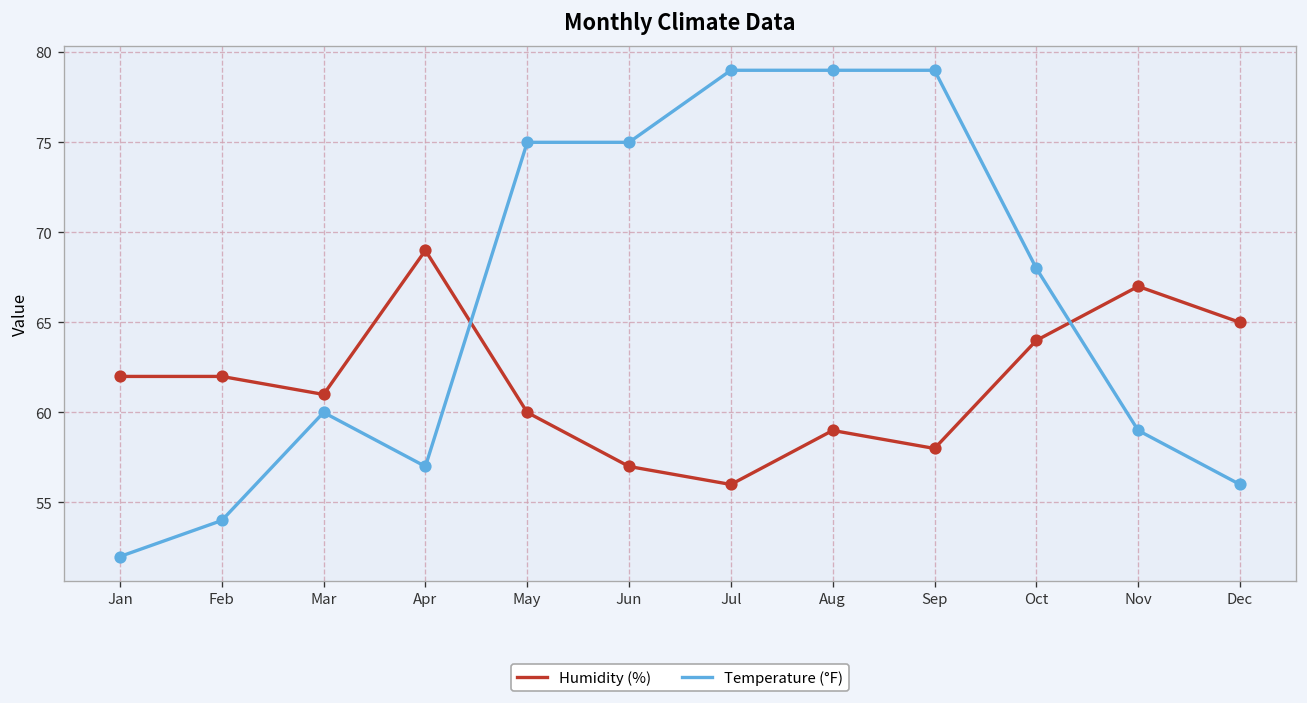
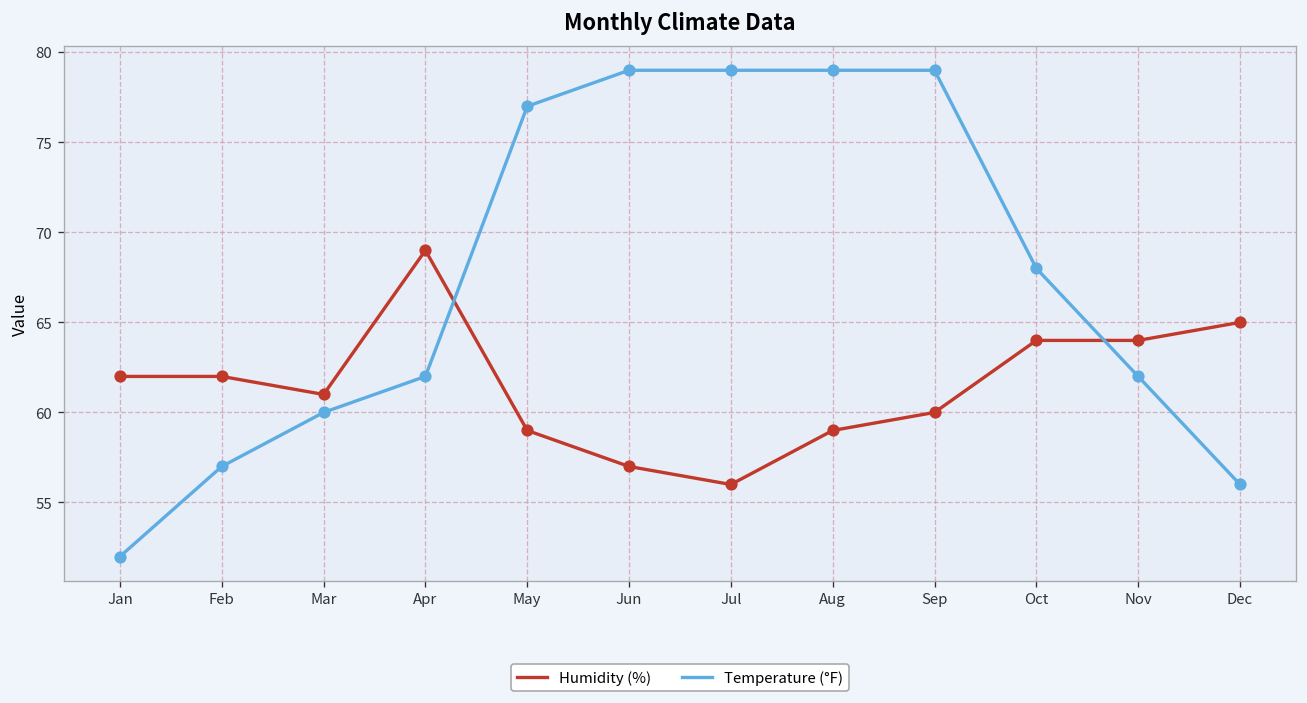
Temperature (°F), Feb: 54 -> 57
Temperature (°F), Apr: 57 -> 62
Humidity (%), May: 60 -> 59
Temperature (°F), May: 75 -> 77
Temperature (°F), Jun: 75 -> 79
Humidity (%), Sep: 58 -> 60
Humidity (%), Nov: 67 -> 64
Temperature (°F), Nov: 59 -> 62
